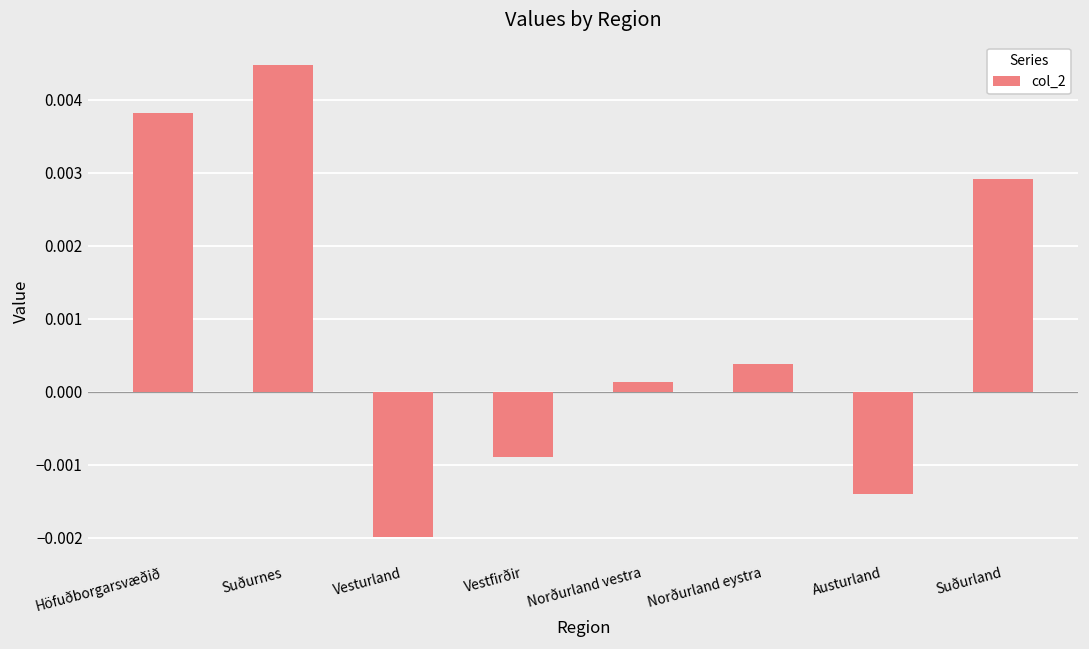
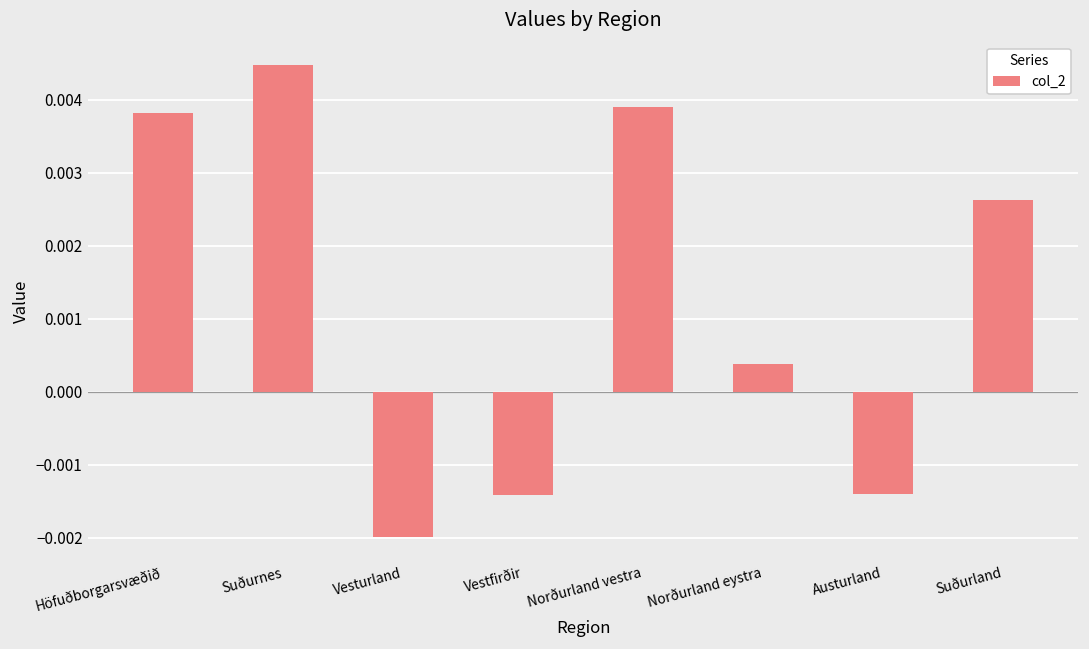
Vestfirðir: -0.0009 -> -0.0014
Norðurland vestra: 0.0001 -> 0.0039
Suðurland: 0.0029 -> 0.0026
